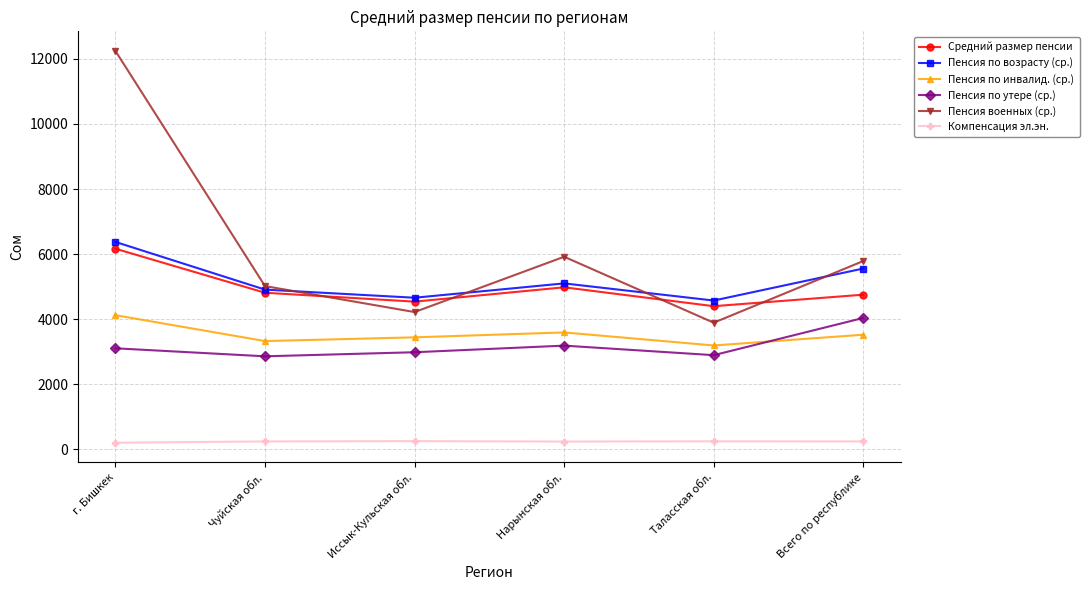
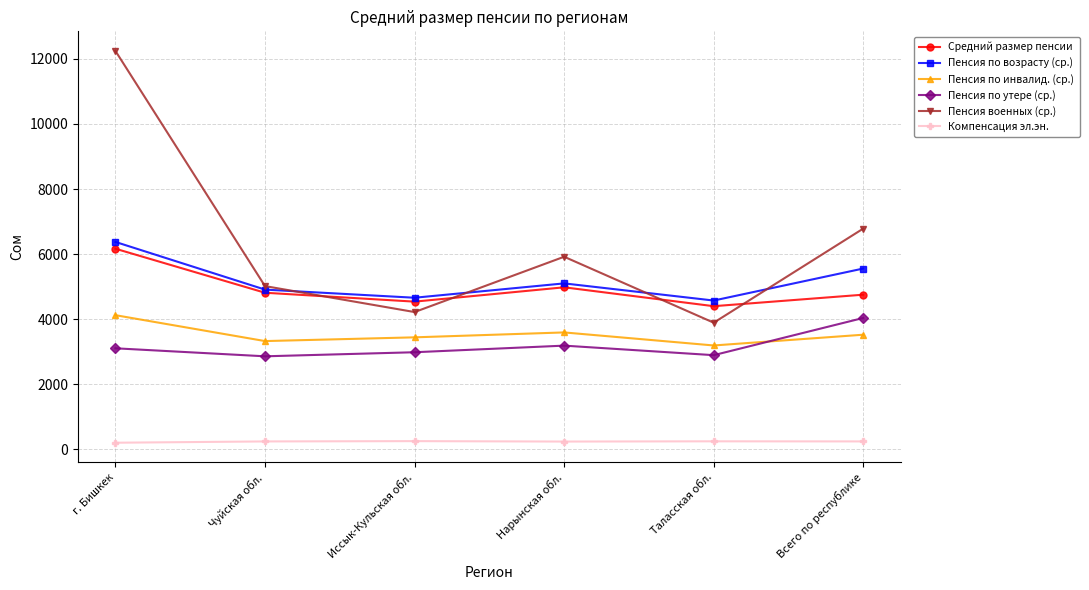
Пенсия военных (ср.), Всего по республике: 5800 -> 6800
